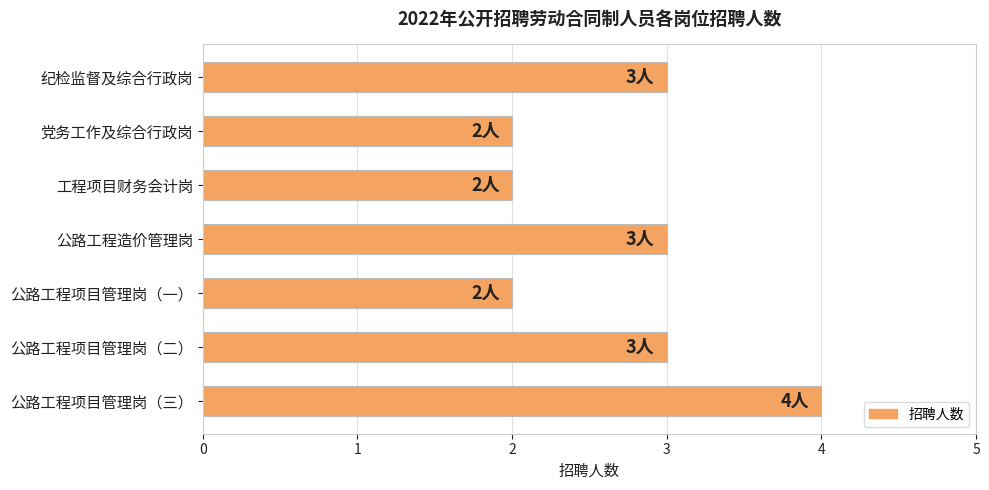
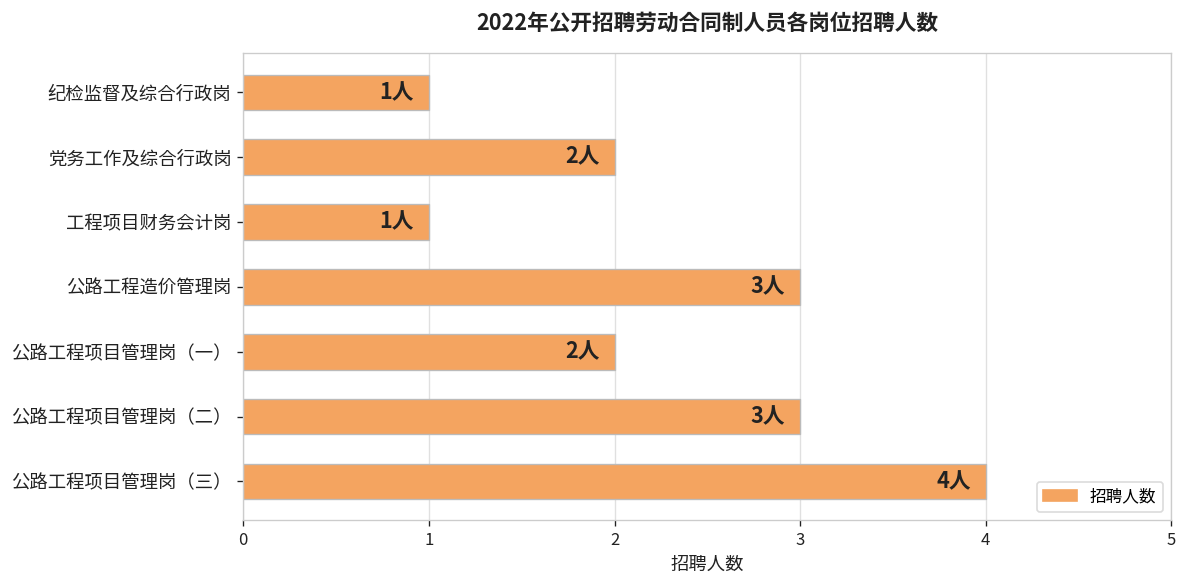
纪检监督及综合行政岗: 3人 -> 1人
工程项目财务会计岗: 2人 -> 1人
